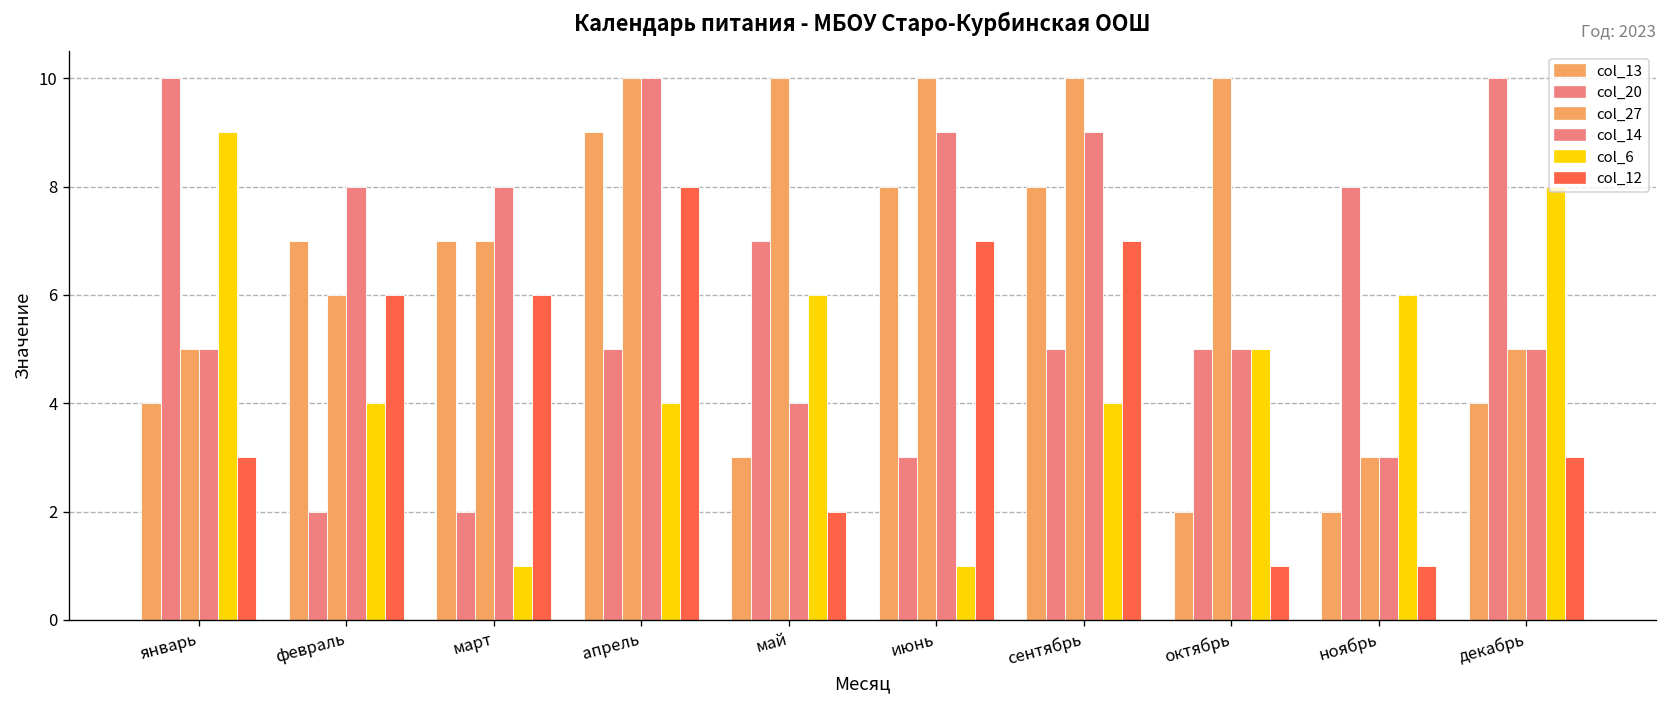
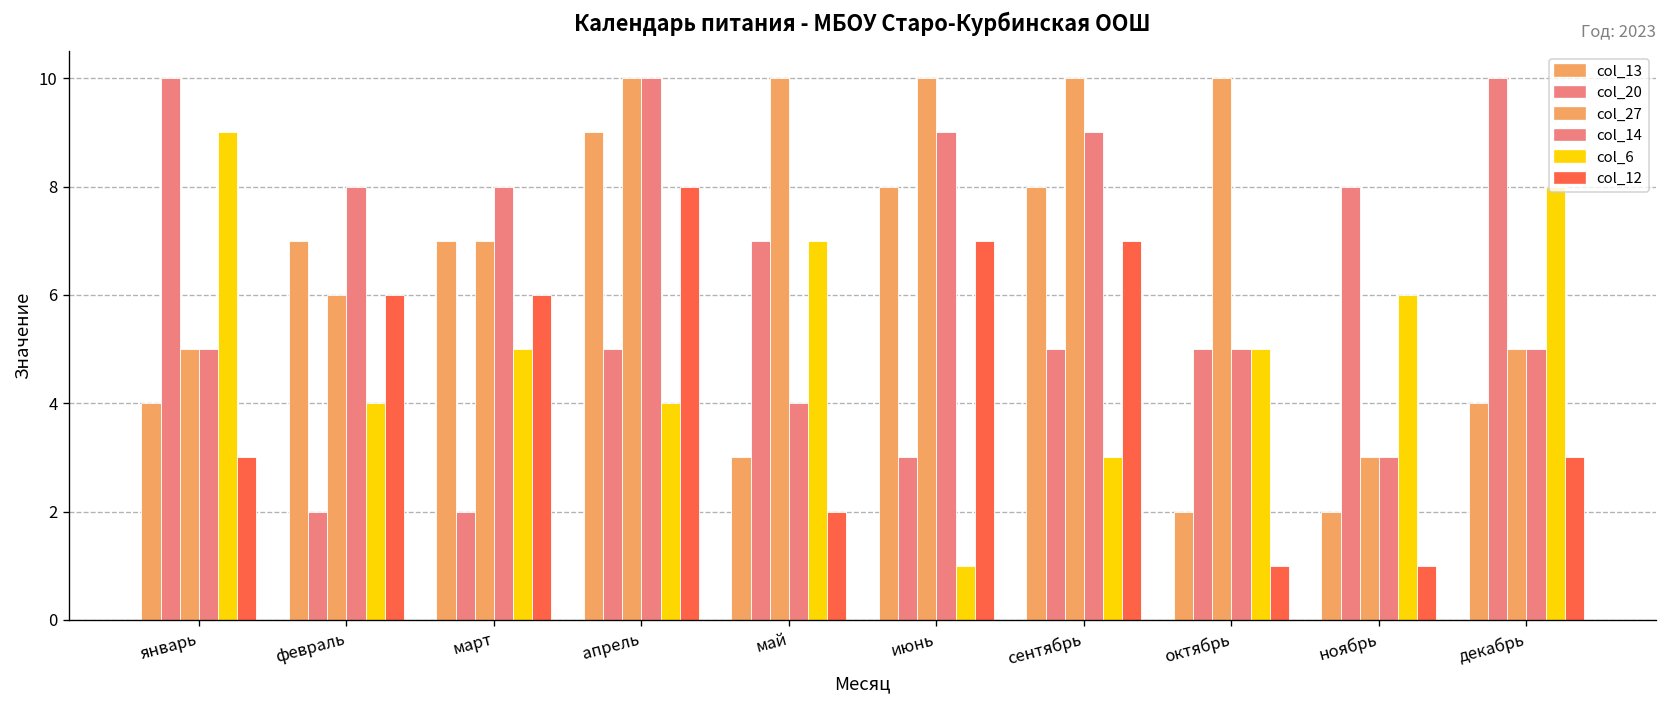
col_6, март: 1 -> 5
col_6, май: 6 -> 7
col_6, сентябрь: 4 -> 3
